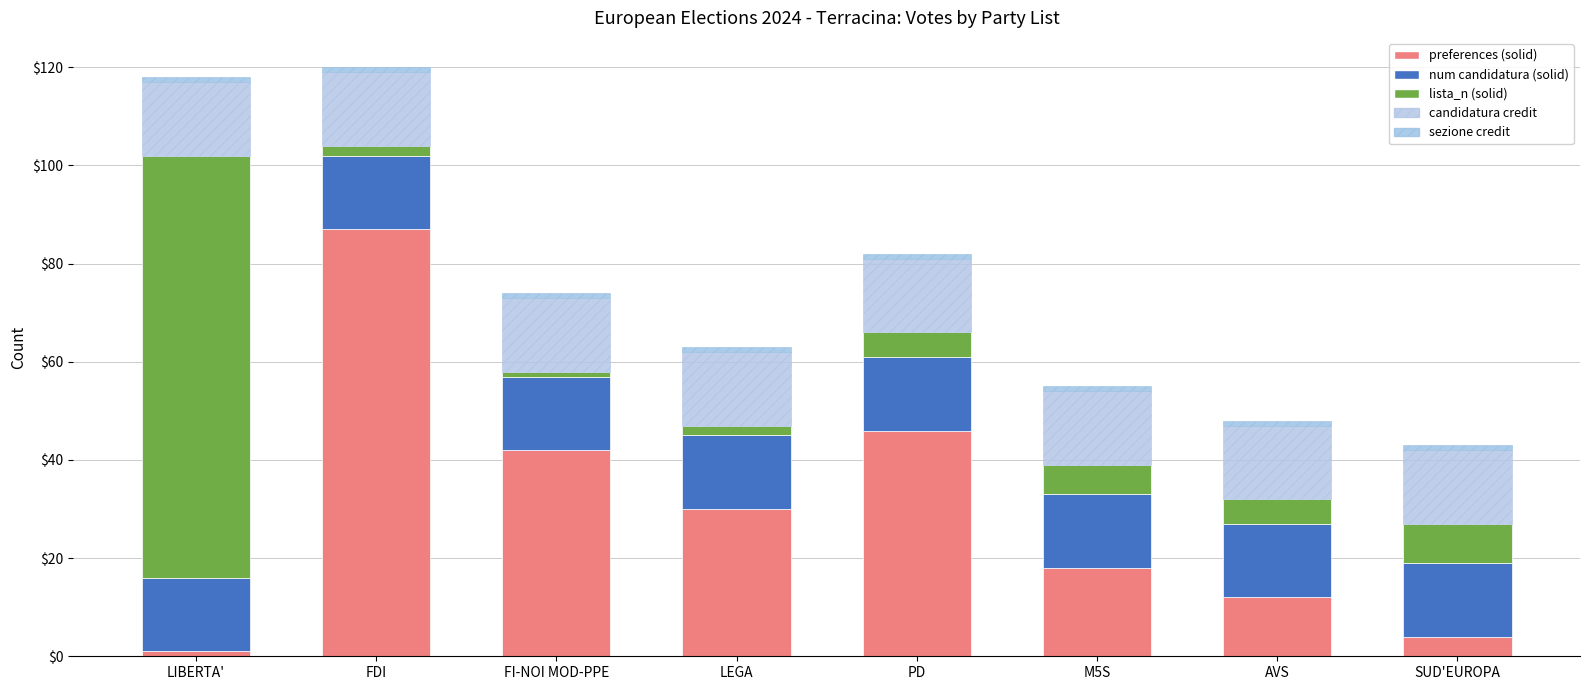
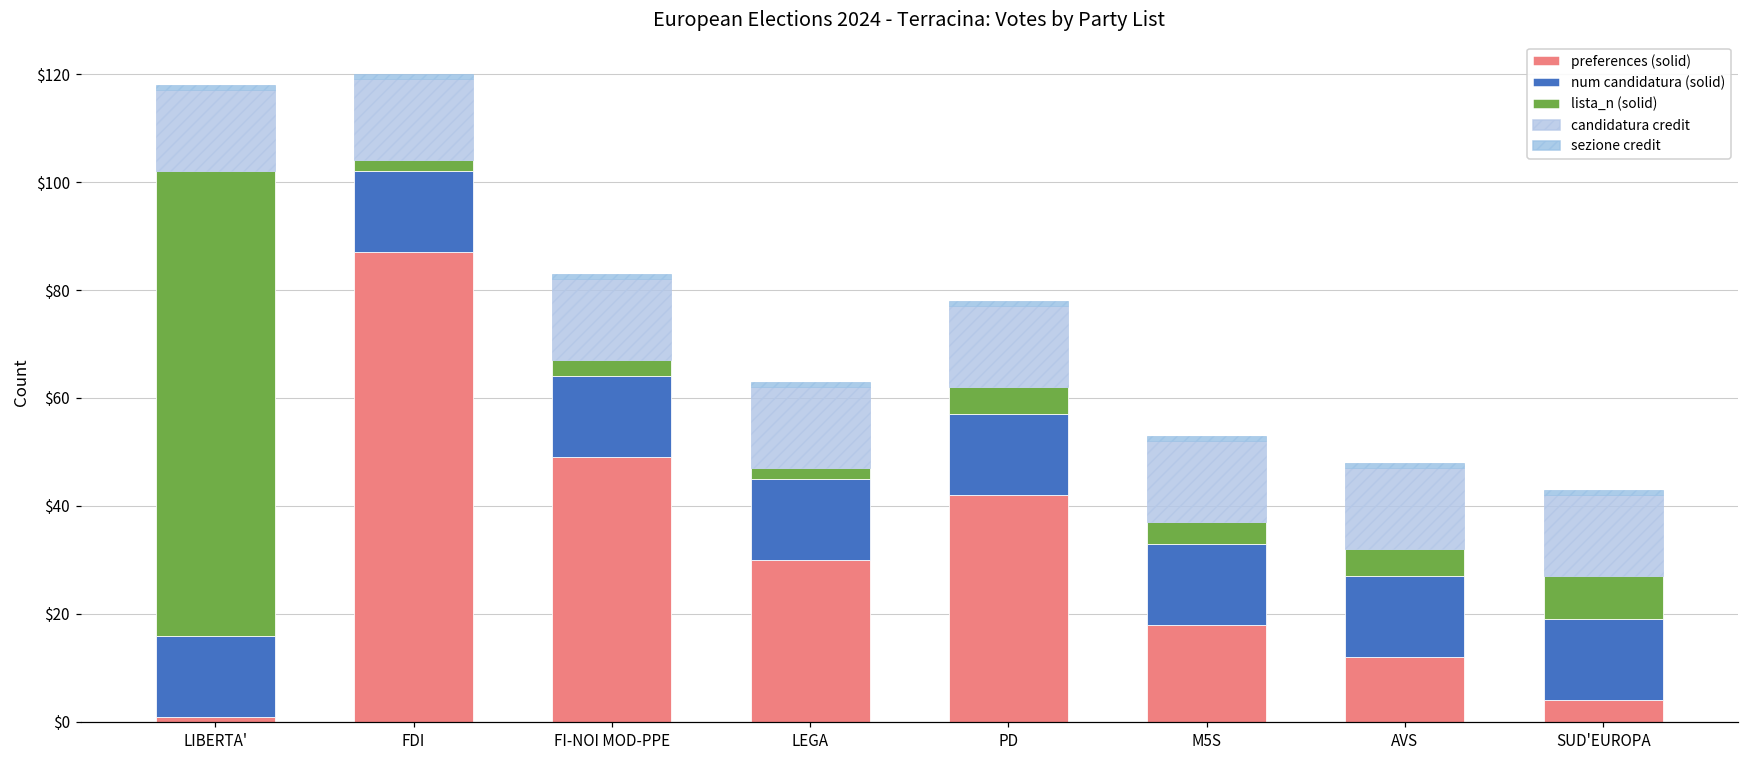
preferences (solid), FI-NOI MOD-PPE: $42 -> $49
lista_n (solid), FI-NOI MOD-PPE: $1 -> $3
preferences (solid), PD: $46 -> $42
lista_n (solid), M5S: $6 -> $4
